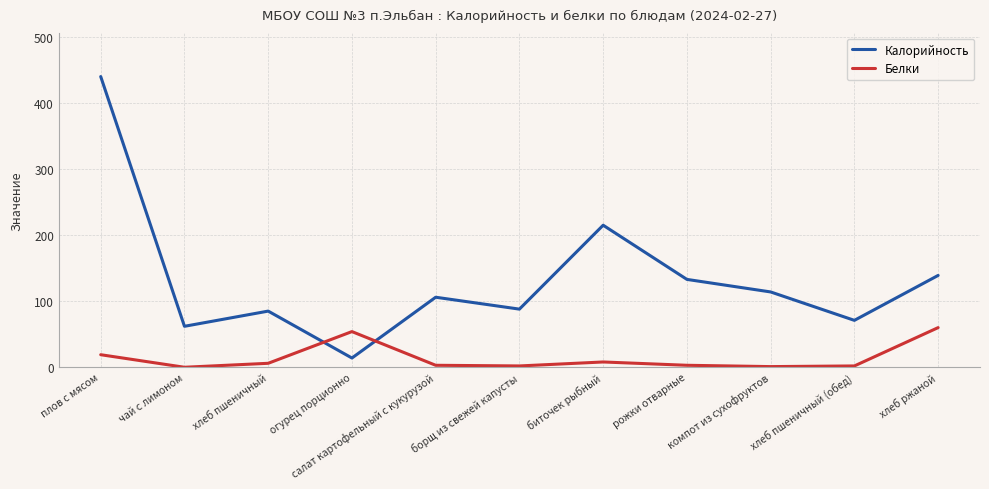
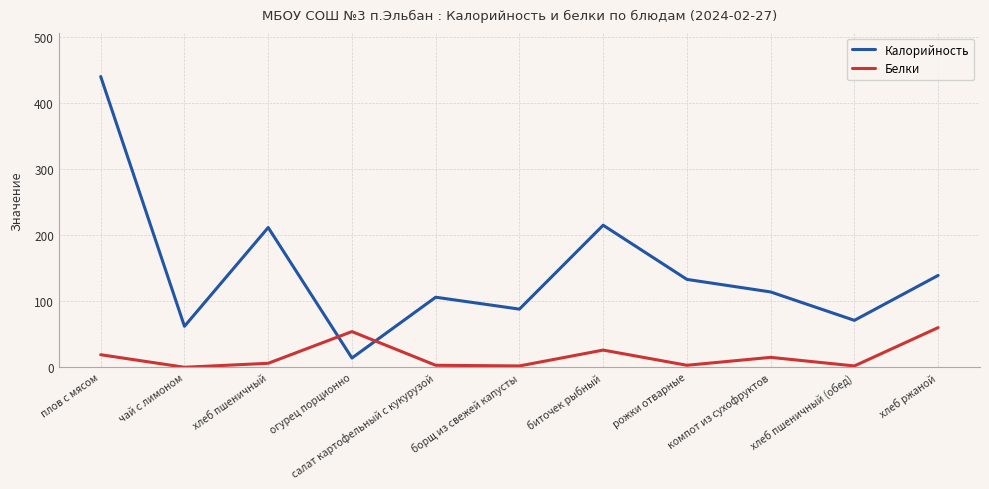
Калорийность, хлеб пшеничный: 90 -> 210
Белки, биточек рыбный: 10 -> 30
Белки, компот из сухофруктов: 0 -> 20
